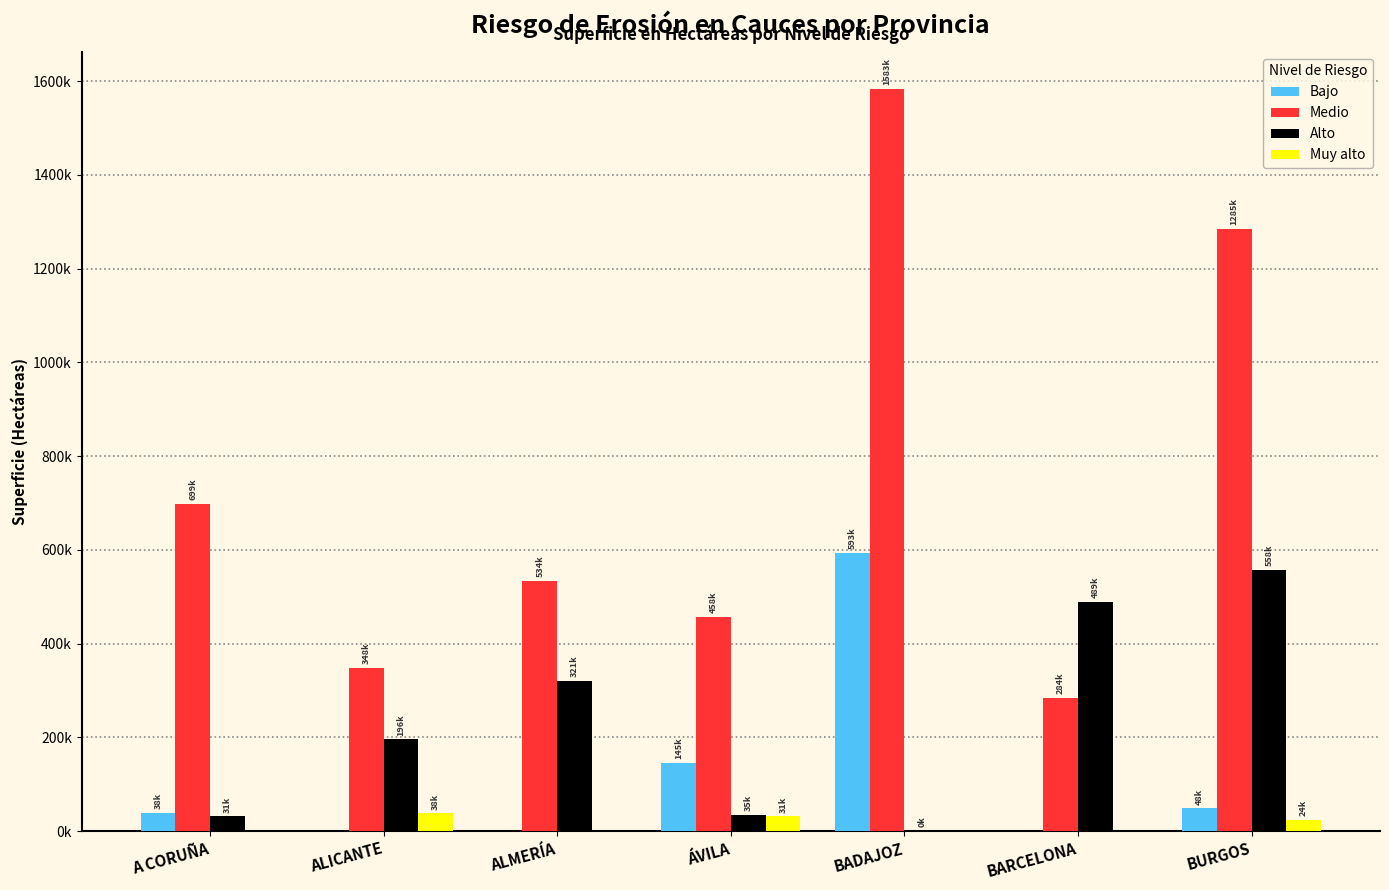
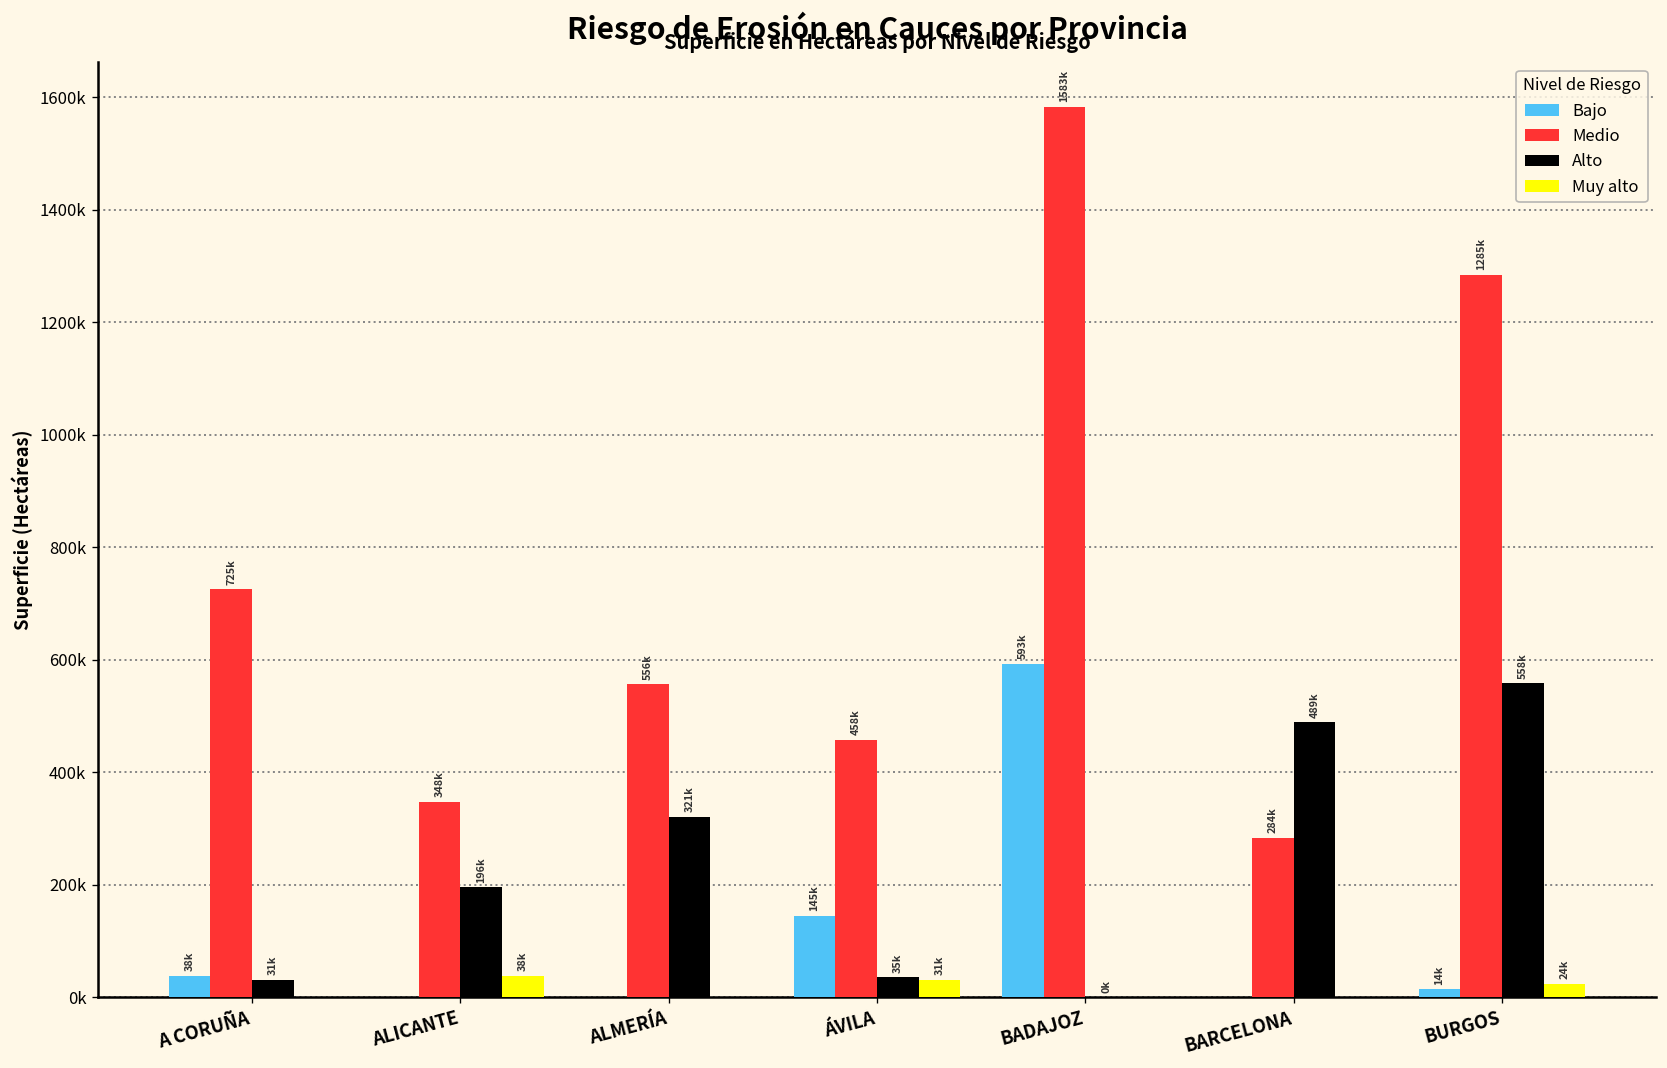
Medio, A CORUÑA: 699k -> 725k
Medio, ALMERÍA: 534k -> 556k
Bajo, BURGOS: 48k -> 14k
